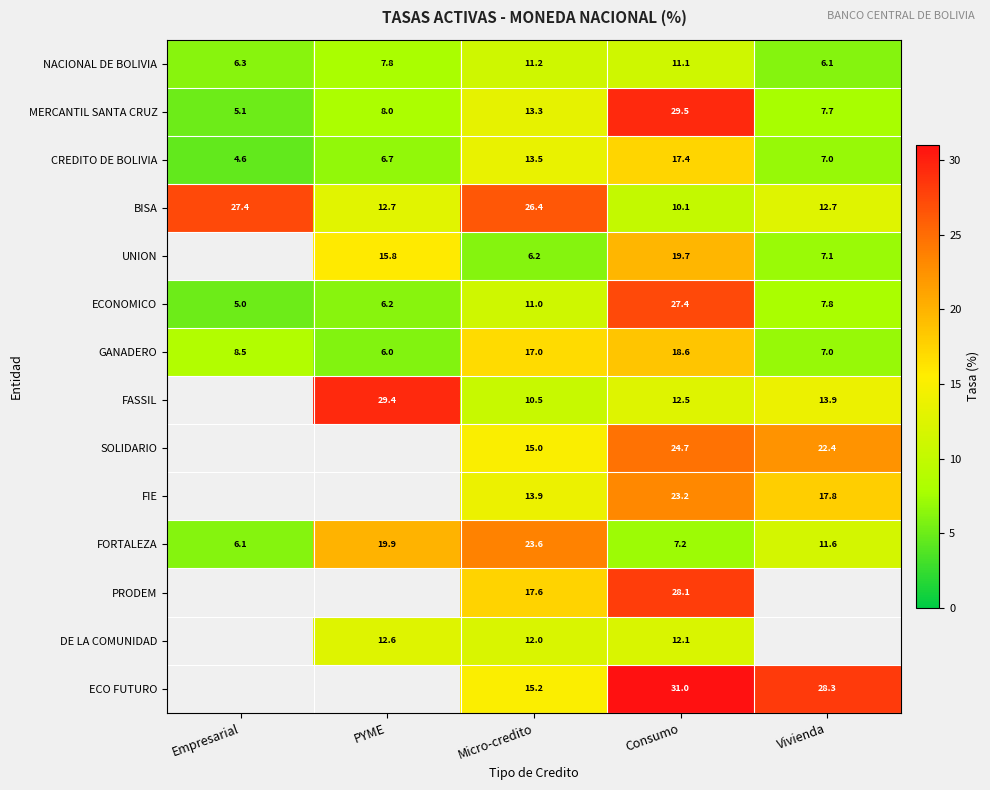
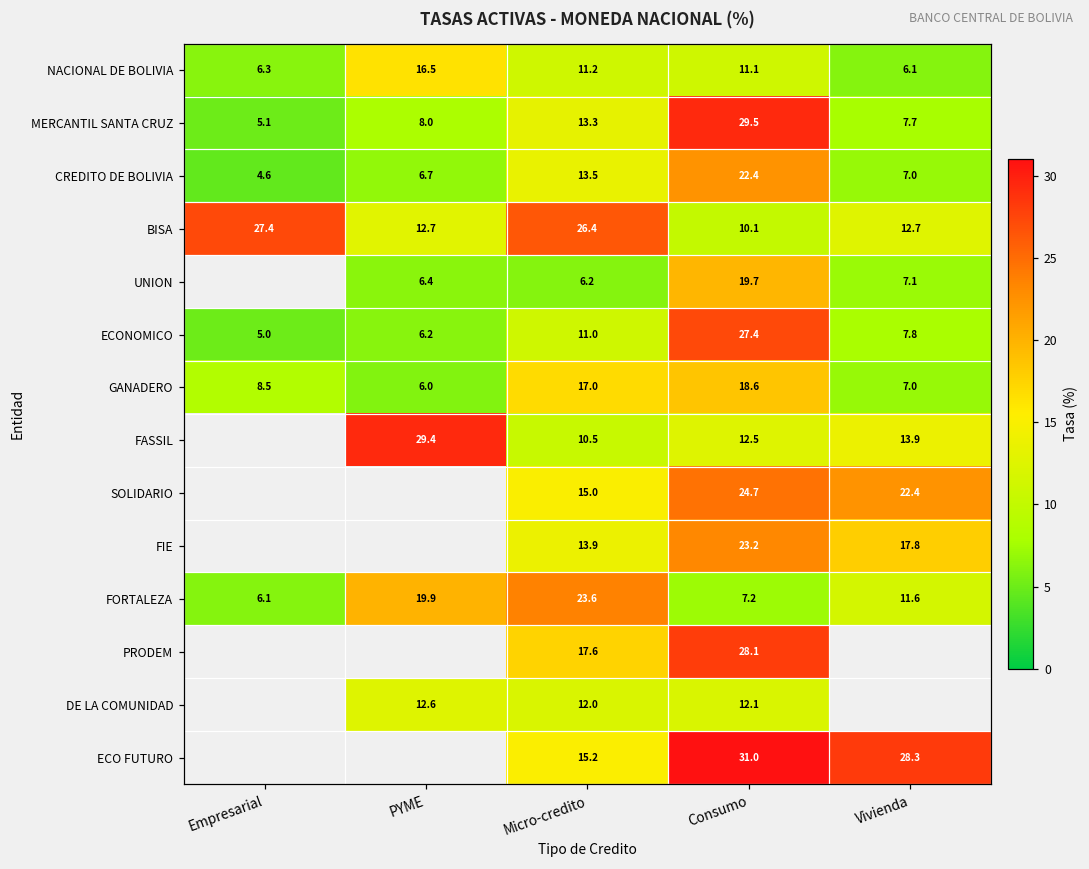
NACIONAL DE BOLIVIA, PYME: 7.8 -> 16.5
CREDITO DE BOLIVIA, Consumo: 17.4 -> 22.4
UNION, PYME: 15.8 -> 6.4
